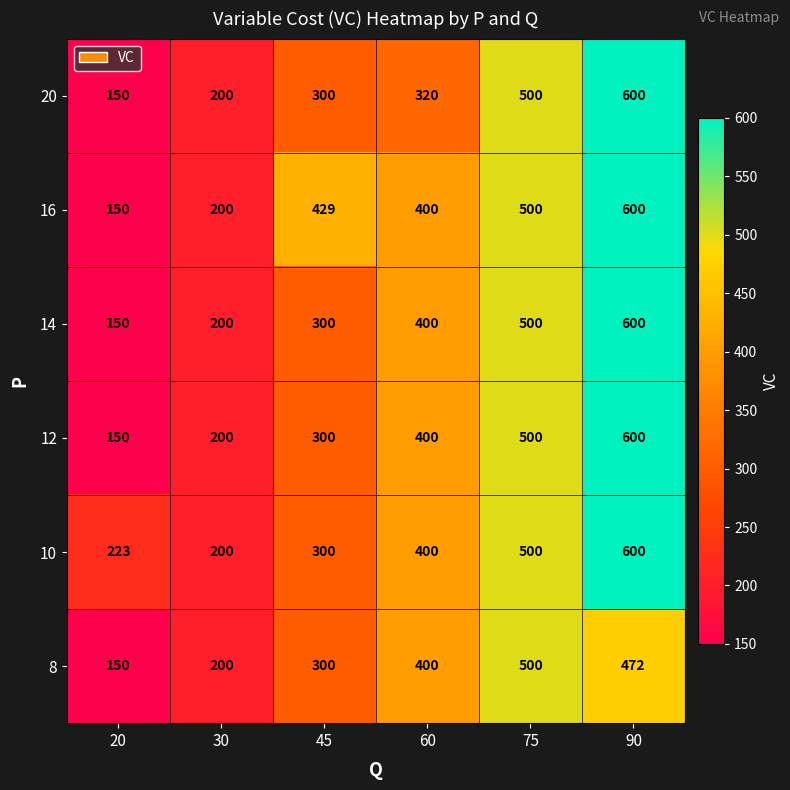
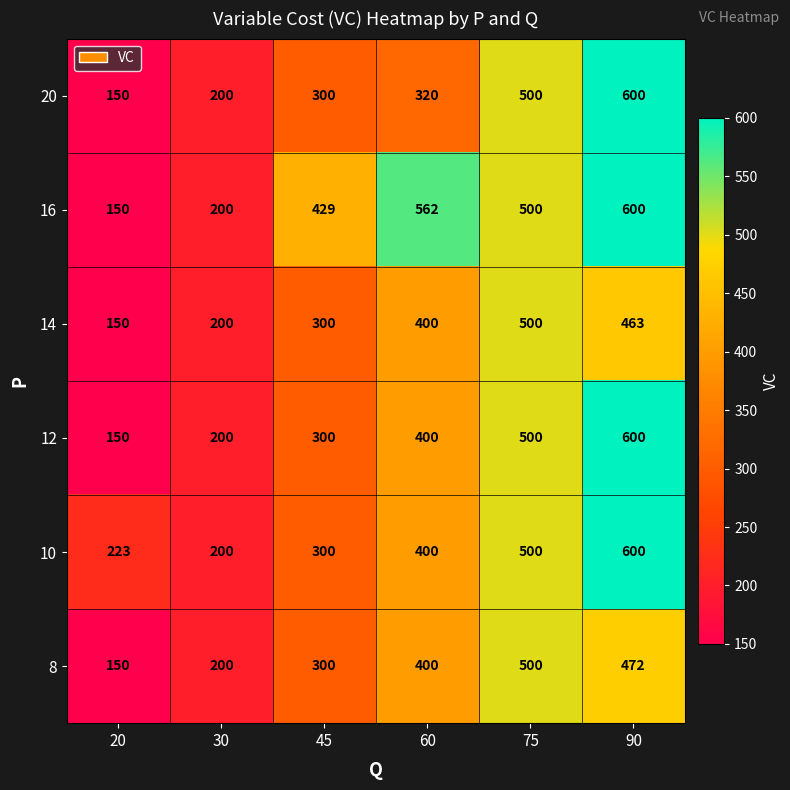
16, 60: 400 -> 562
14, 90: 600 -> 463
